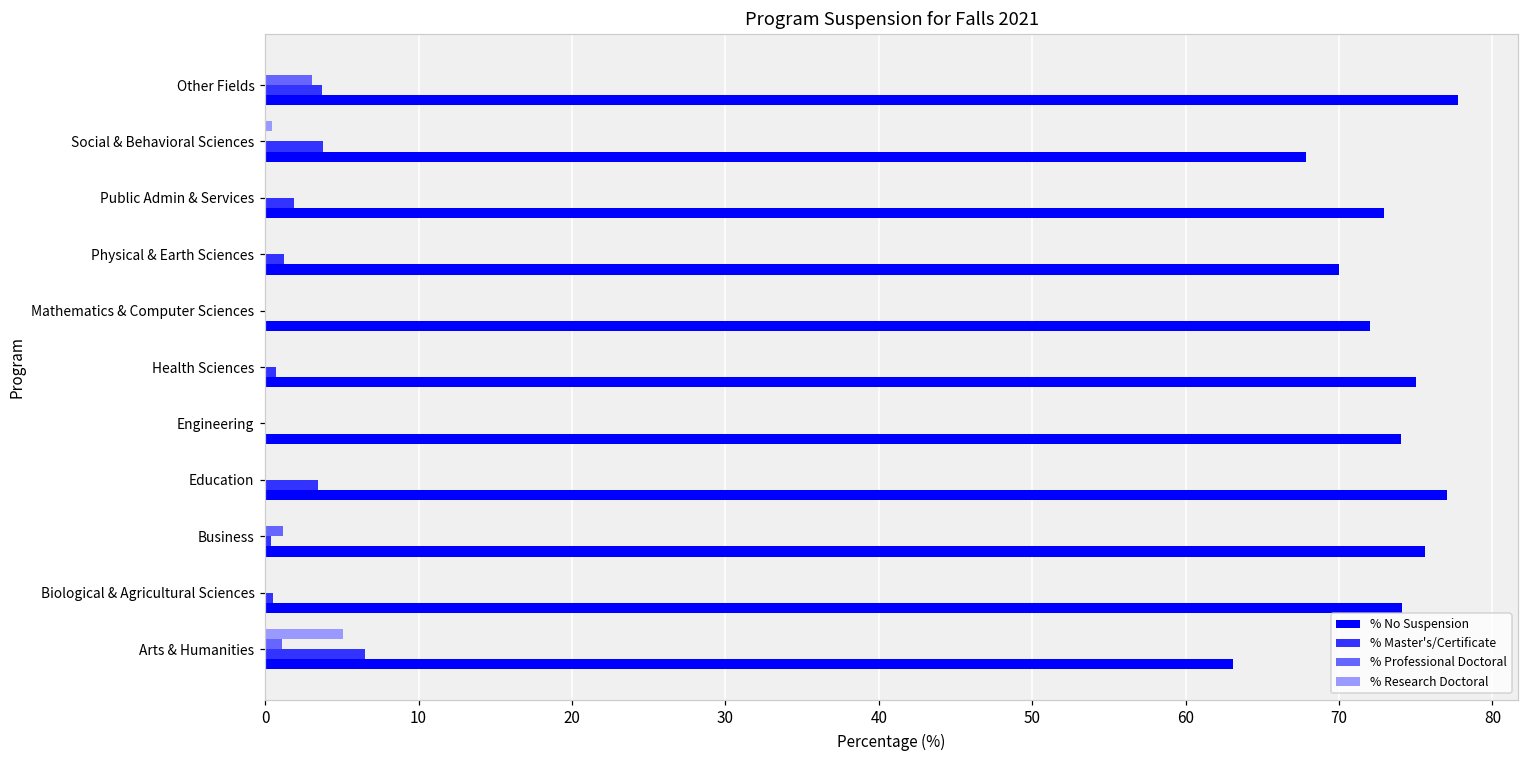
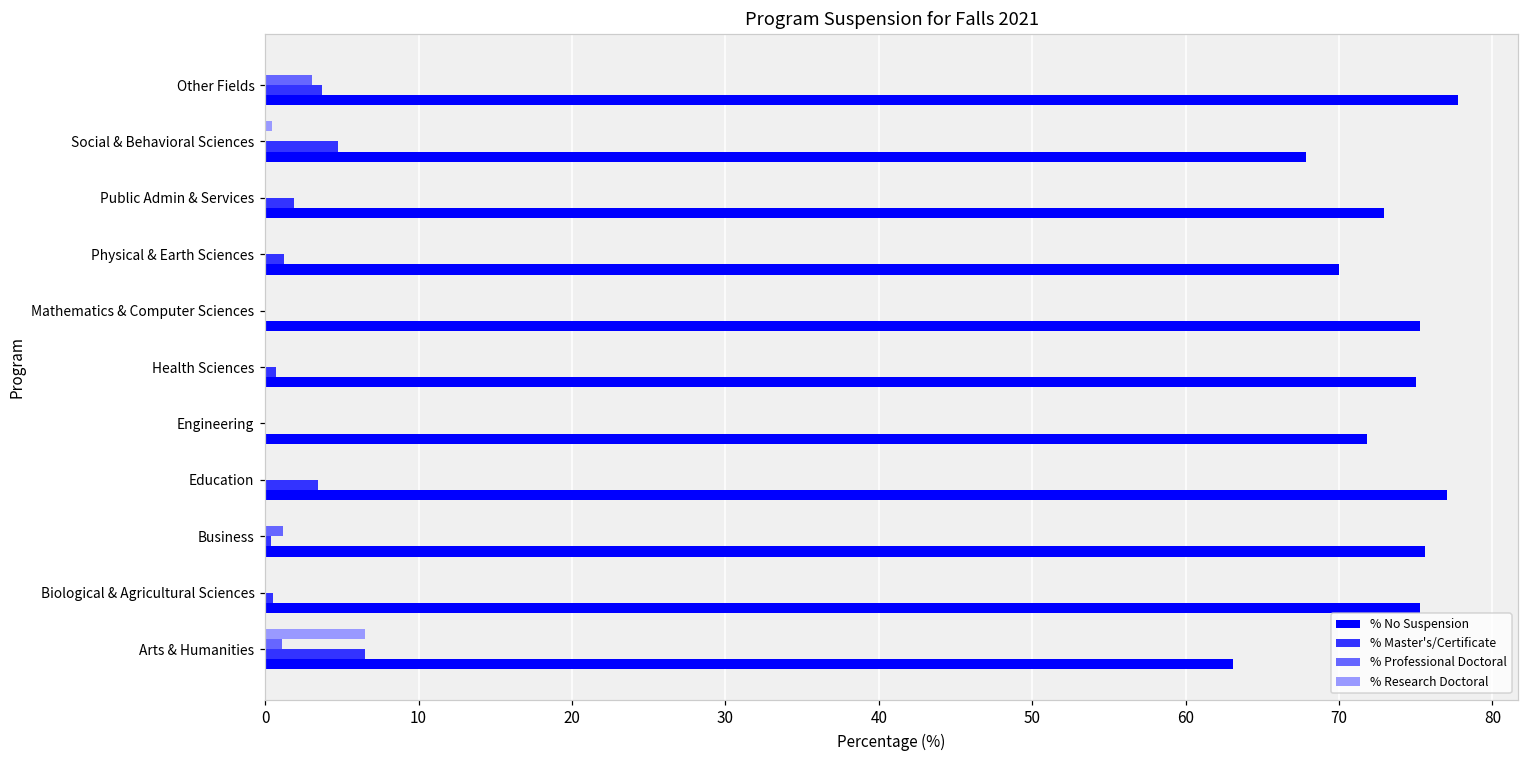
% Master's/Certificate, Social & Behavioral Sciences: 3.8 -> 4.8
% No Suspension, Mathematics & Computer Sciences: 72.0 -> 75.3
% No Suspension, Engineering: 74.0 -> 71.8
% No Suspension, Biological & Agricultural Sciences: 74.1 -> 75.3
% Research Doctoral, Arts & Humanities: 5.1 -> 6.5
